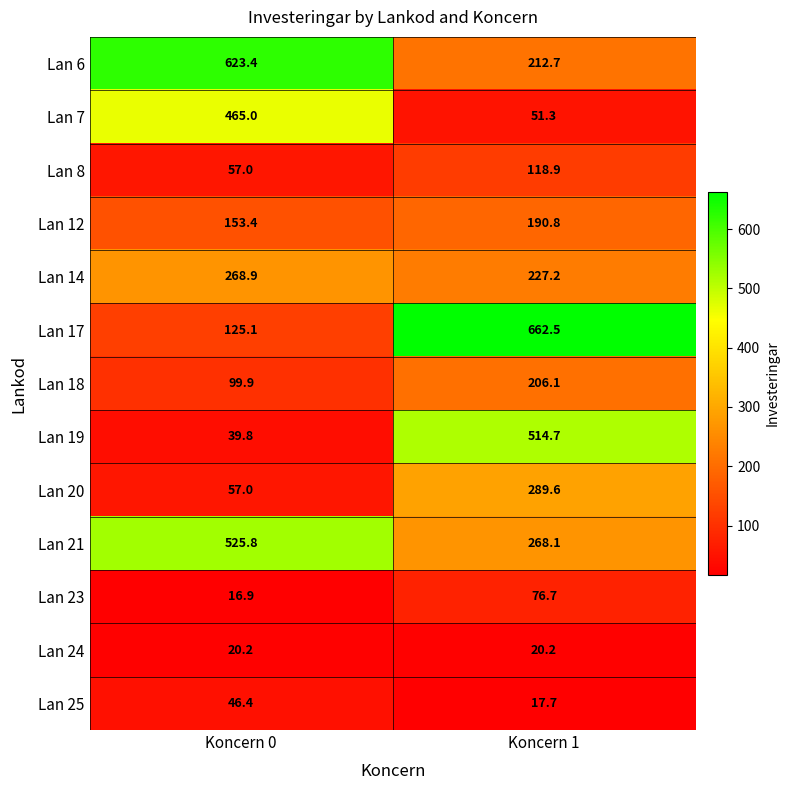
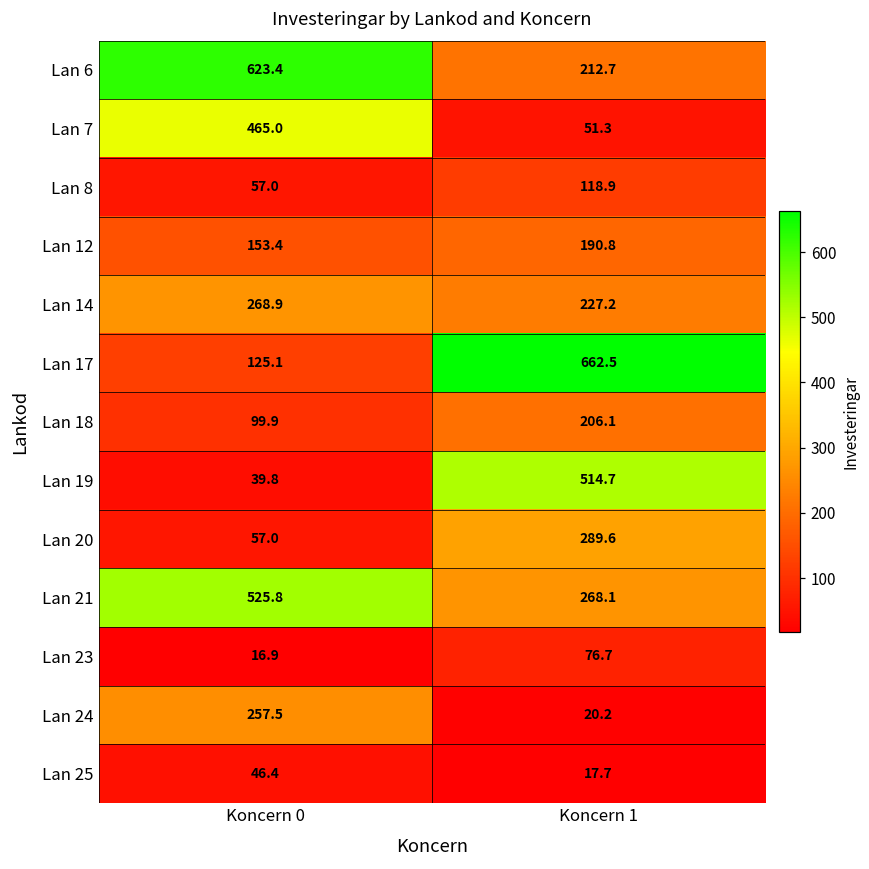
Lan 24, Koncern 0: 20.2 -> 257.5
